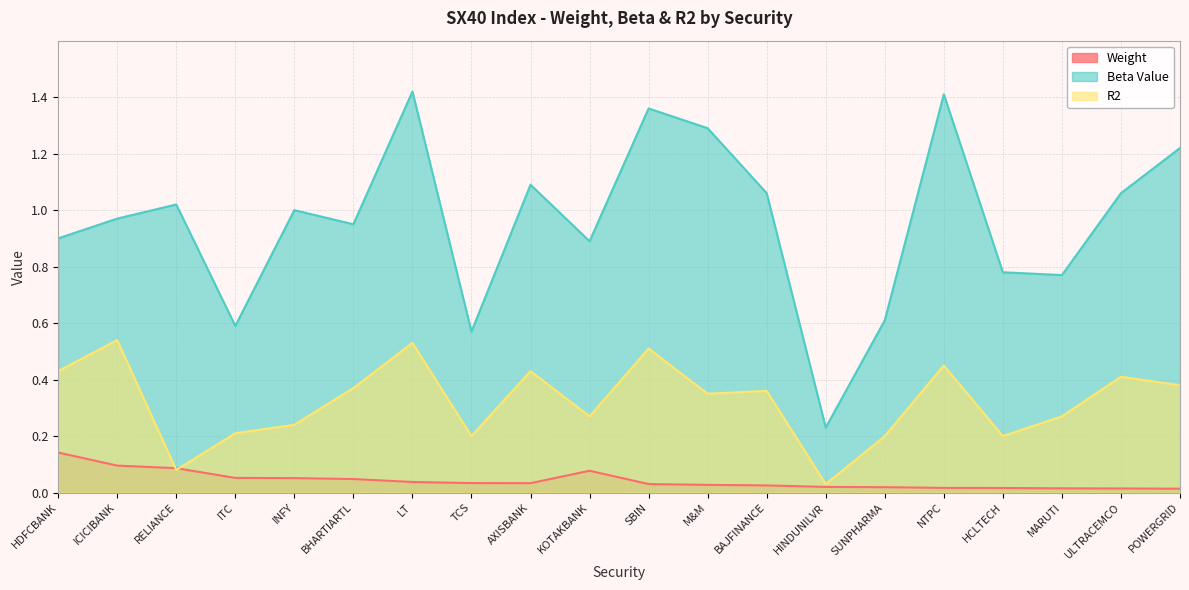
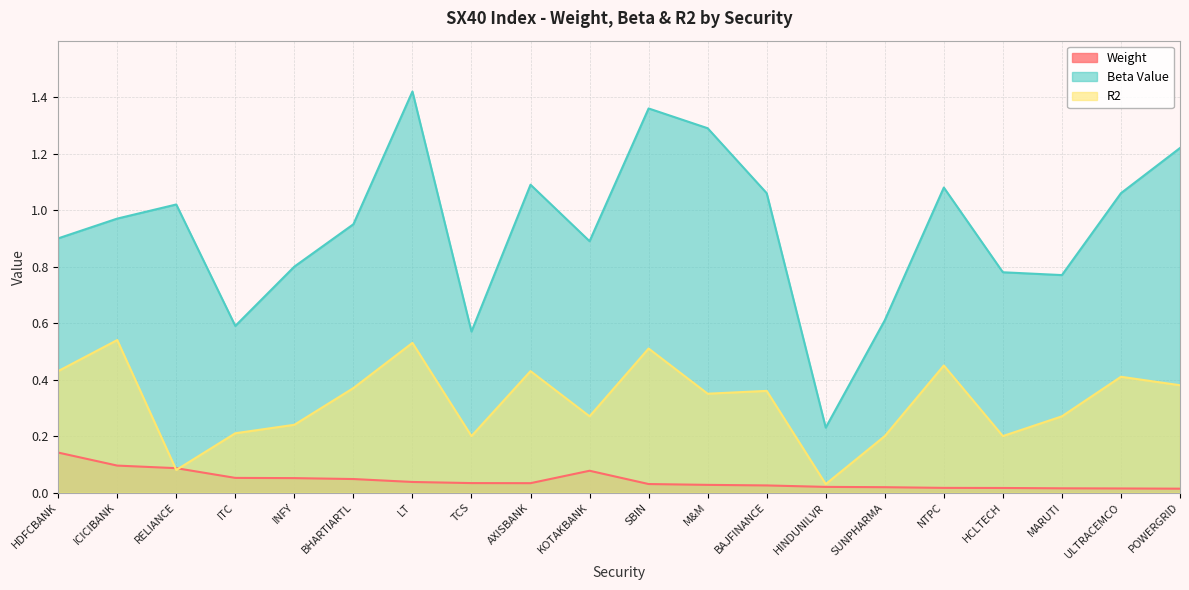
Beta Value, INFY: 1.0 -> 0.8
Beta Value, NTPC: 1.41 -> 1.08
